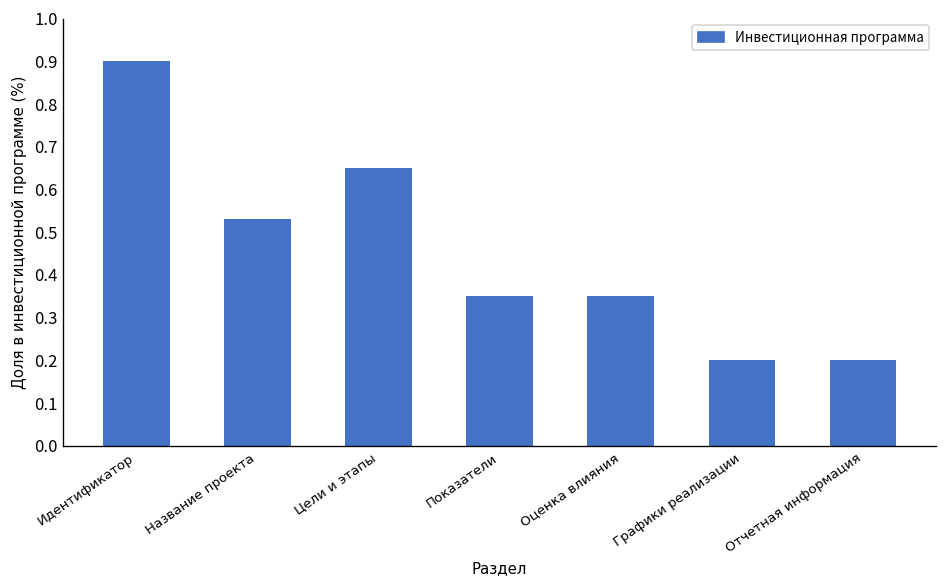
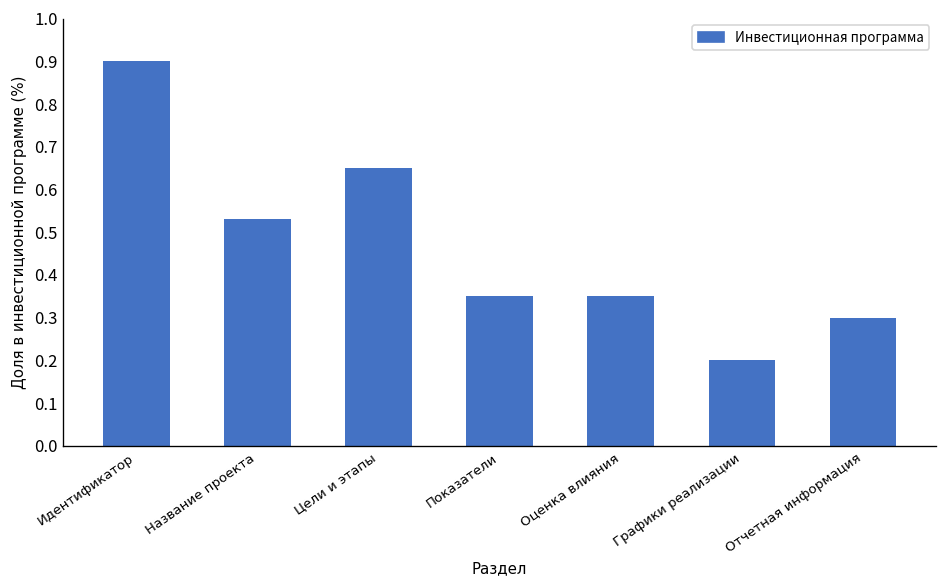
Отчетная информация: 0.2 -> 0.3
